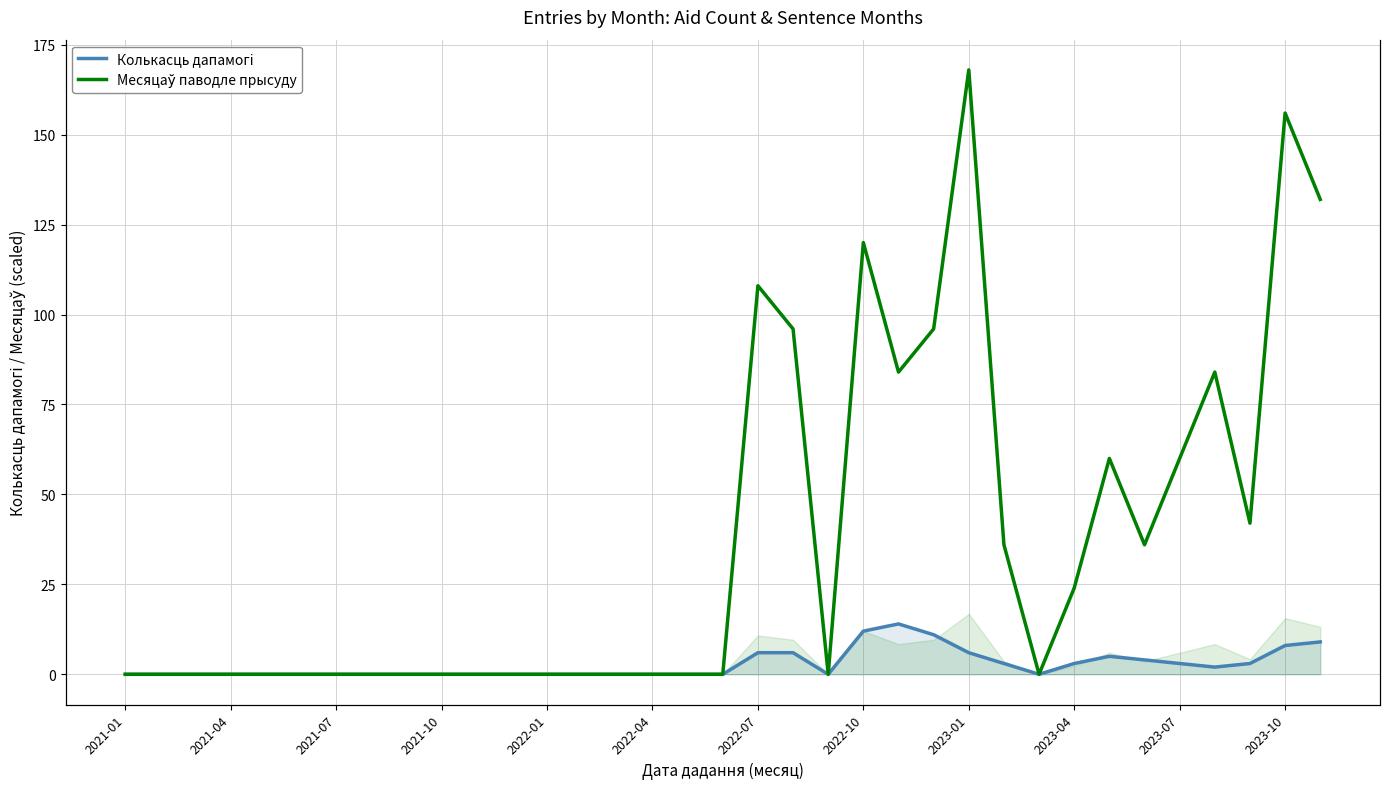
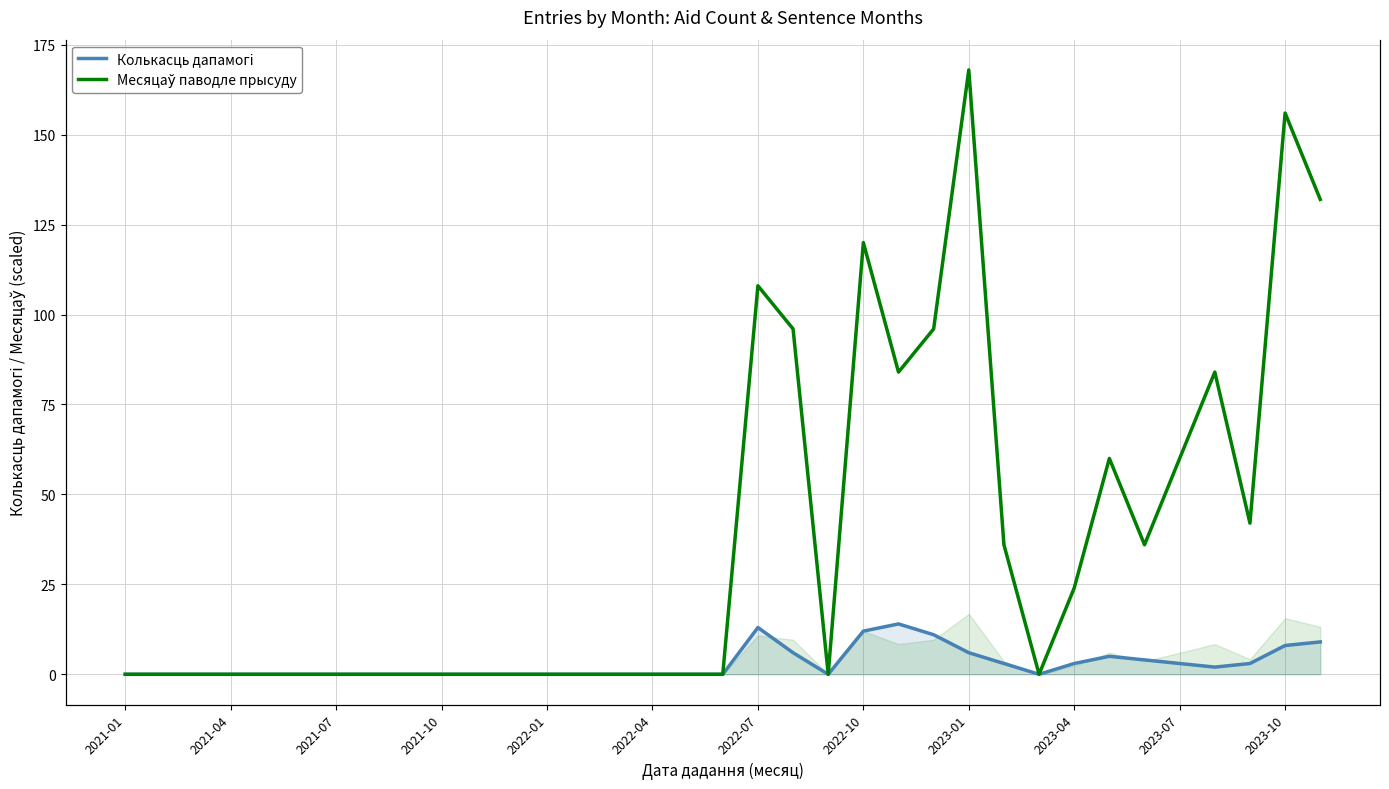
Колькасць дапамогі, 2022-07: 6 -> 13
